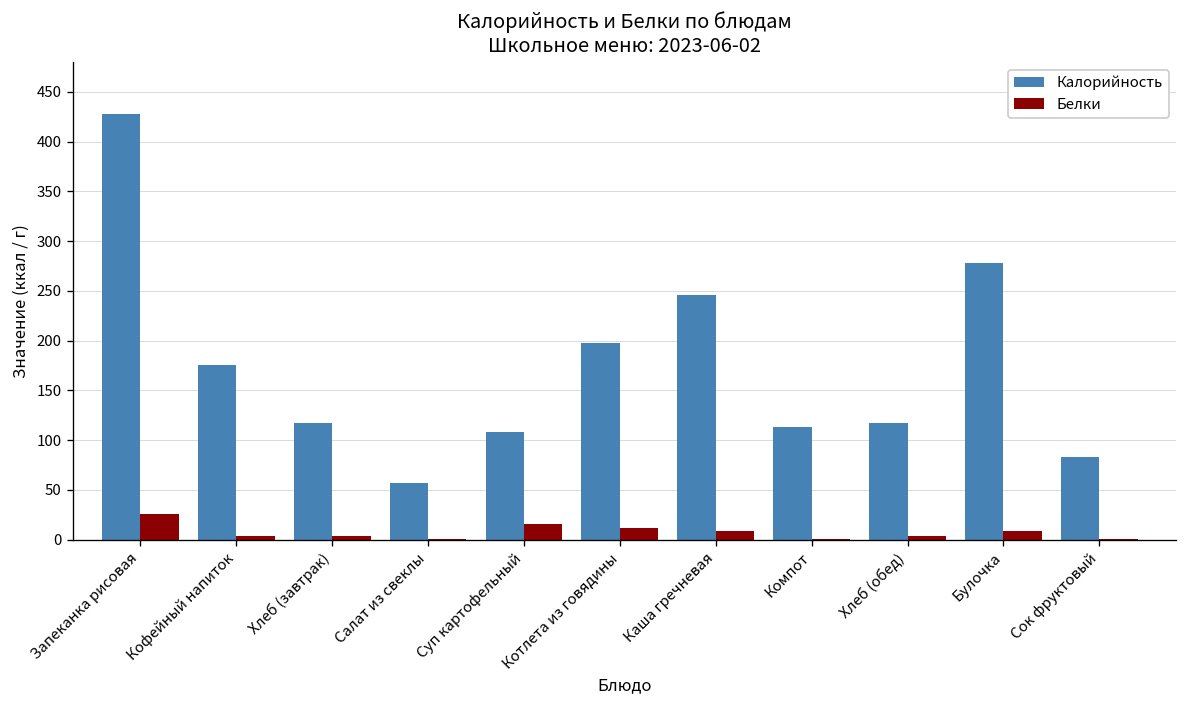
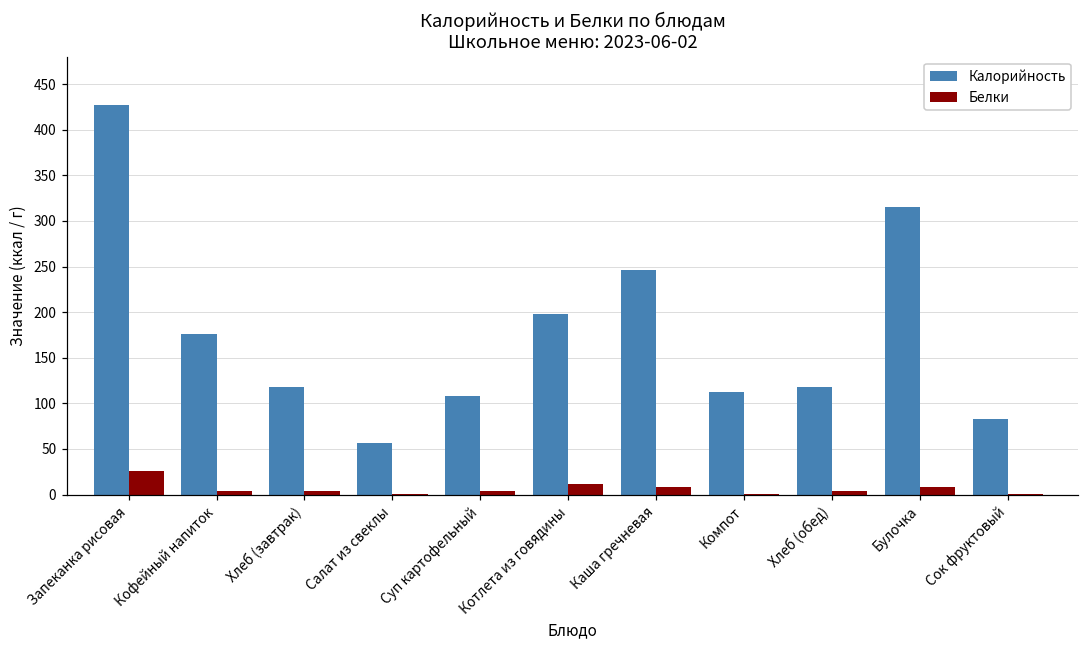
Белки, Суп картофельный: 20 -> 0
Калорийность, Булочка: 280 -> 320
